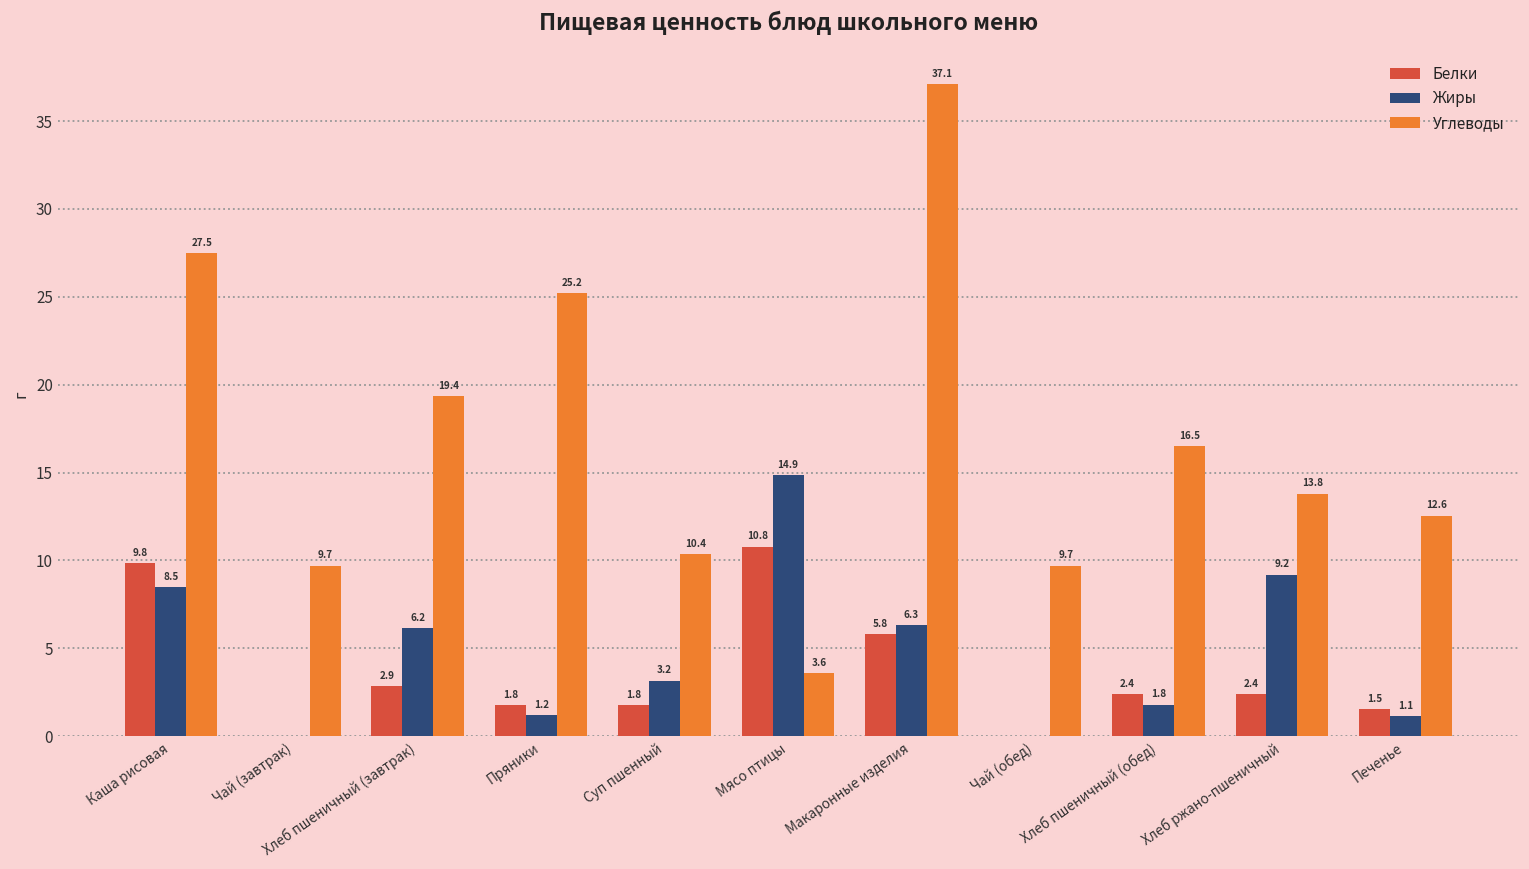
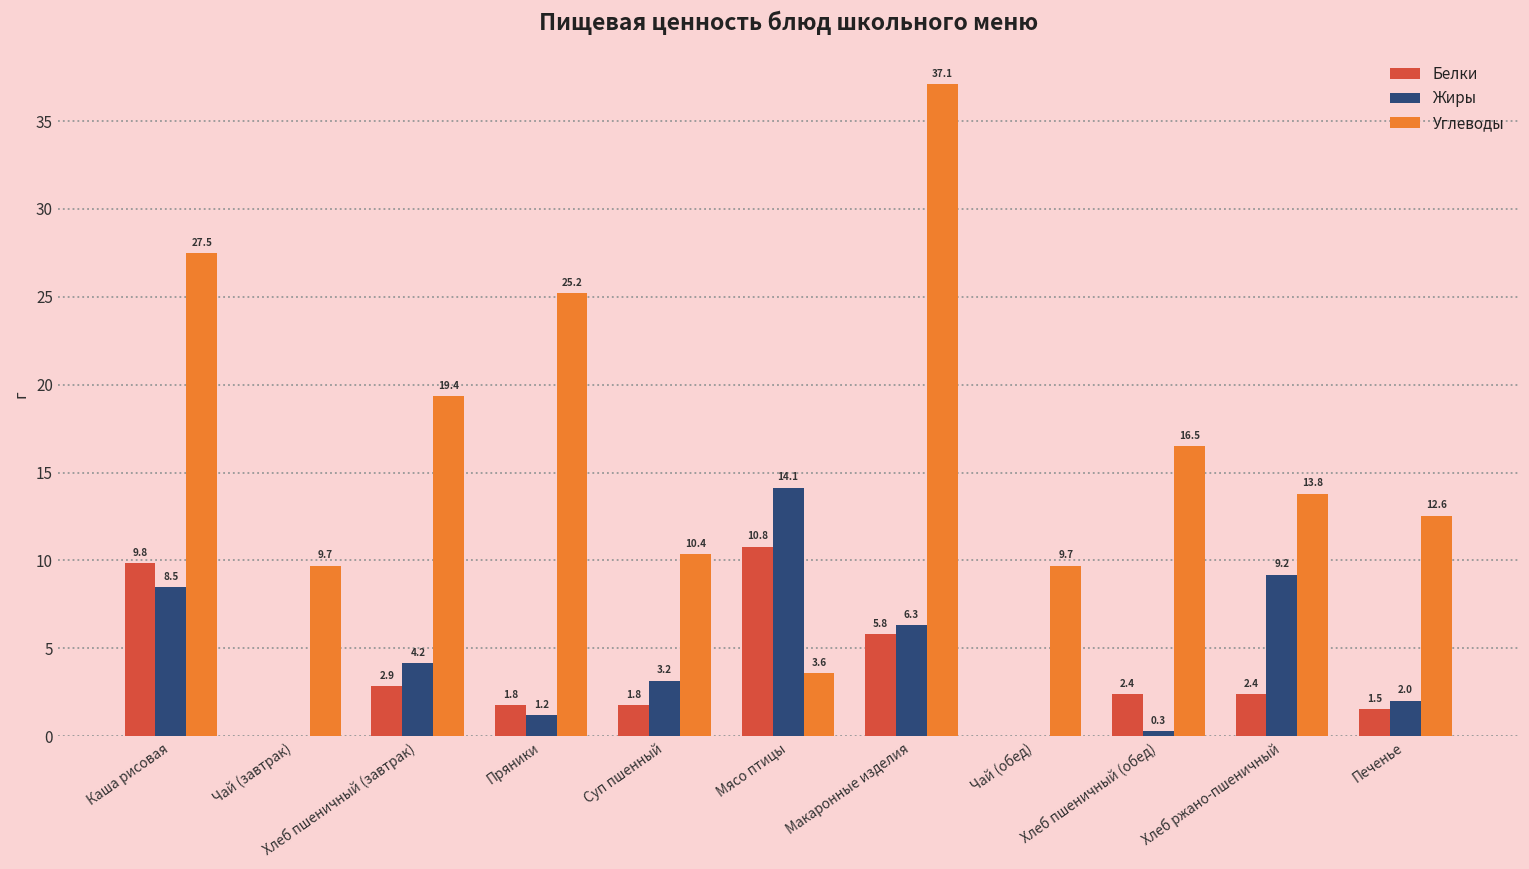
Жиры, Хлеб пшеничный (завтрак): 6.2 -> 4.2
Жиры, Мясо птицы: 14.9 -> 14.1
Жиры, Хлеб пшеничный (обед): 1.8 -> 0.3
Жиры, Печенье: 1.1 -> 2.0
